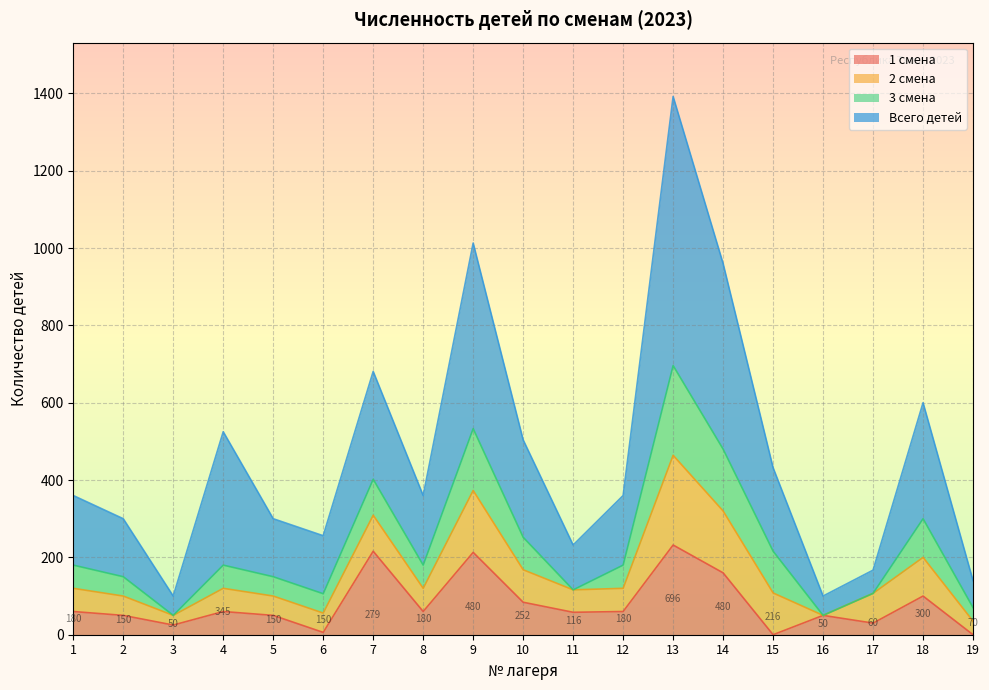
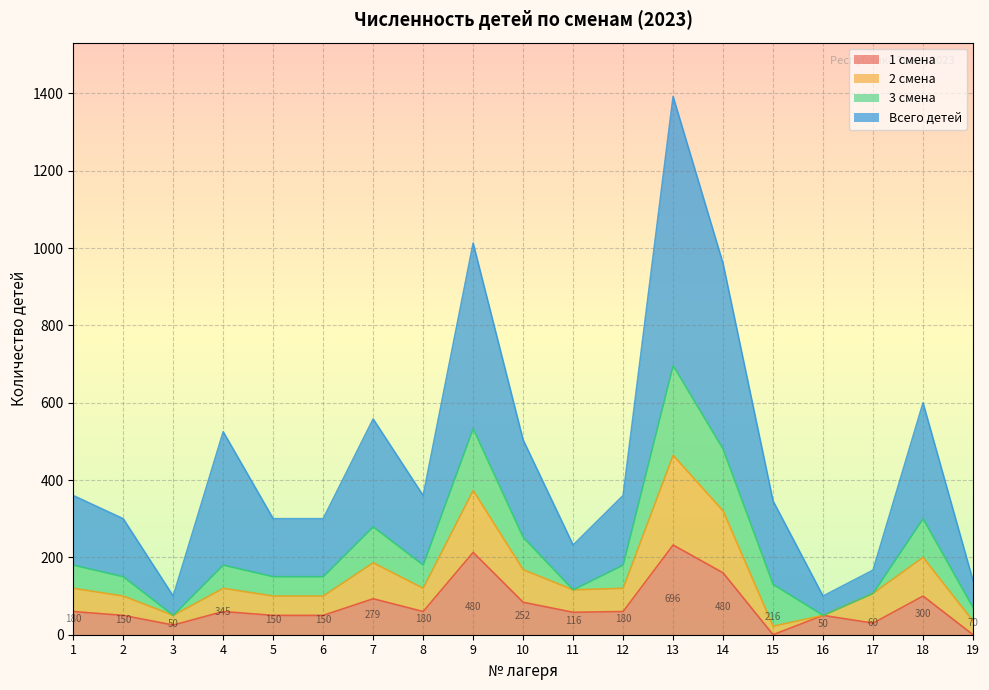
1 смена, 6: 10 -> 50
1 смена, 7: 220 -> 90
2 смена, 15: 110 -> 20
